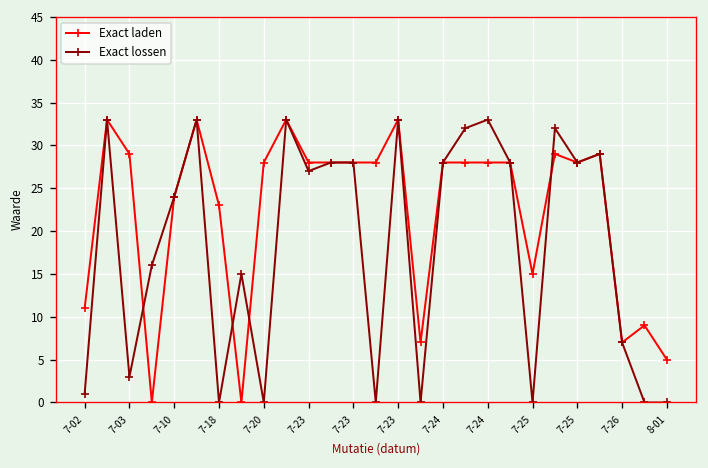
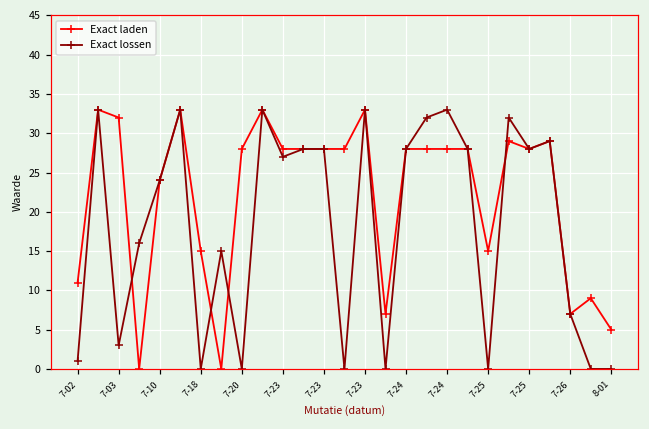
Exact laden, 7-03: 29 -> 32
Exact laden, 7-18: 23 -> 15
